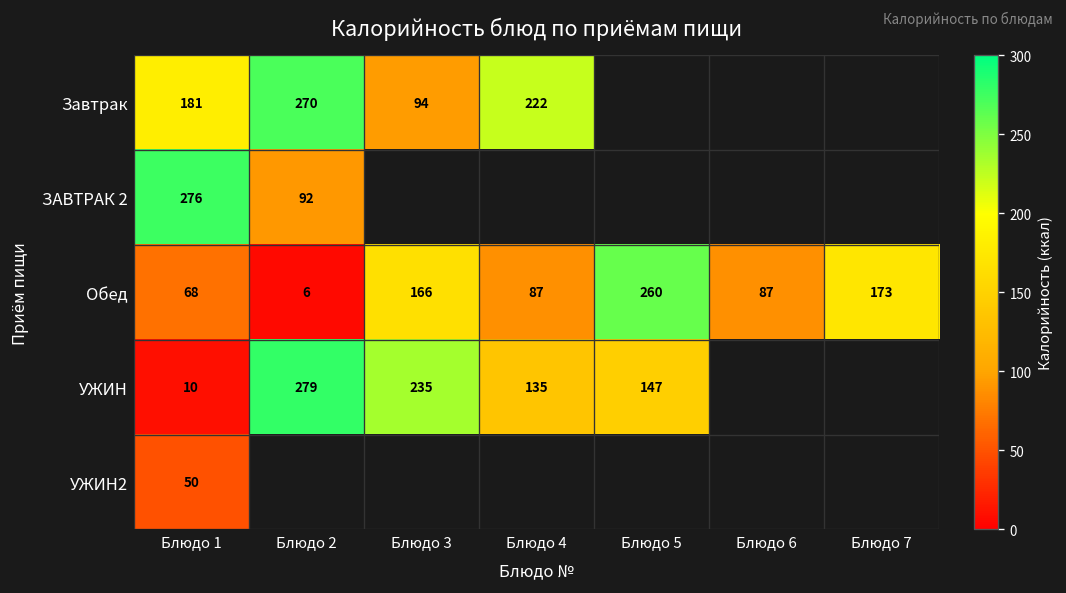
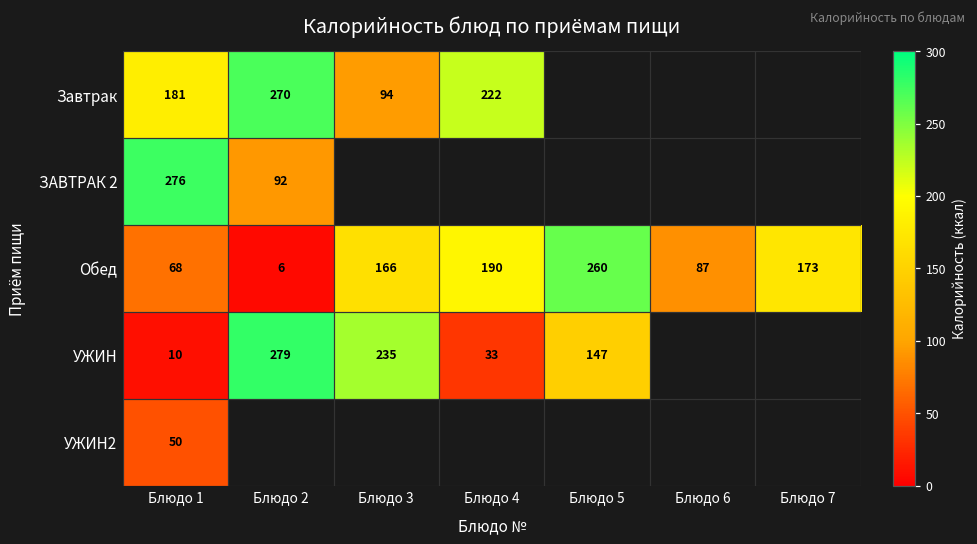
Обед, Блюдо 4: 87 -> 190
УЖИН, Блюдо 4: 135 -> 33
